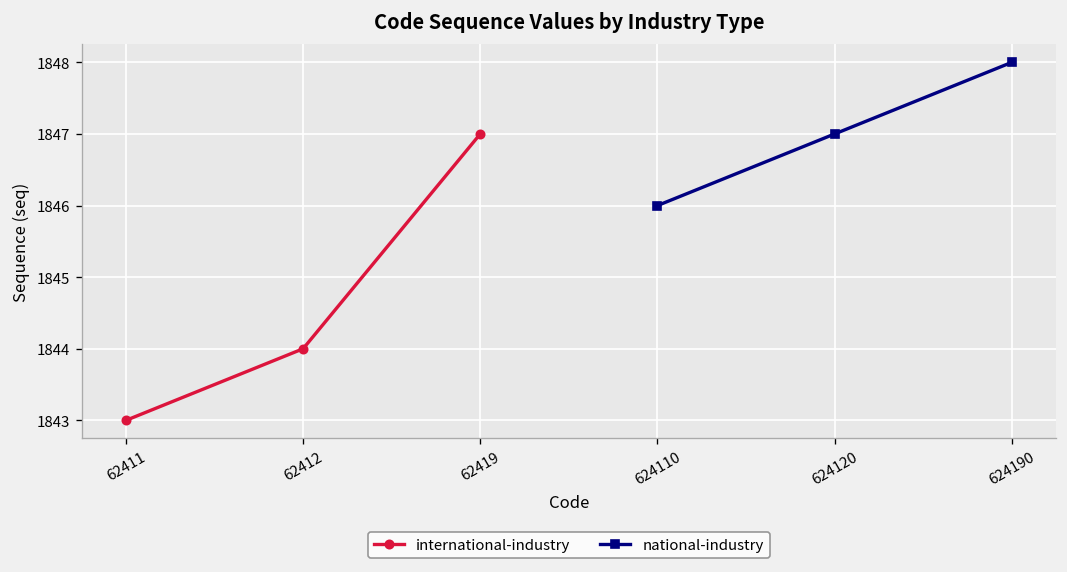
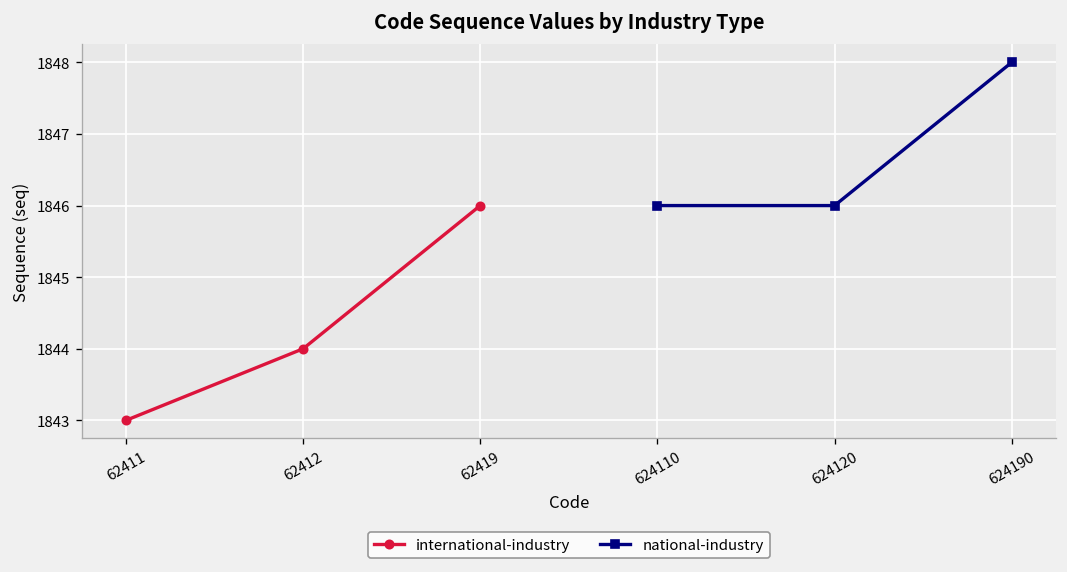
international-industry, 62419: 1847 -> 1846
national-industry, 624120: 1847 -> 1846
